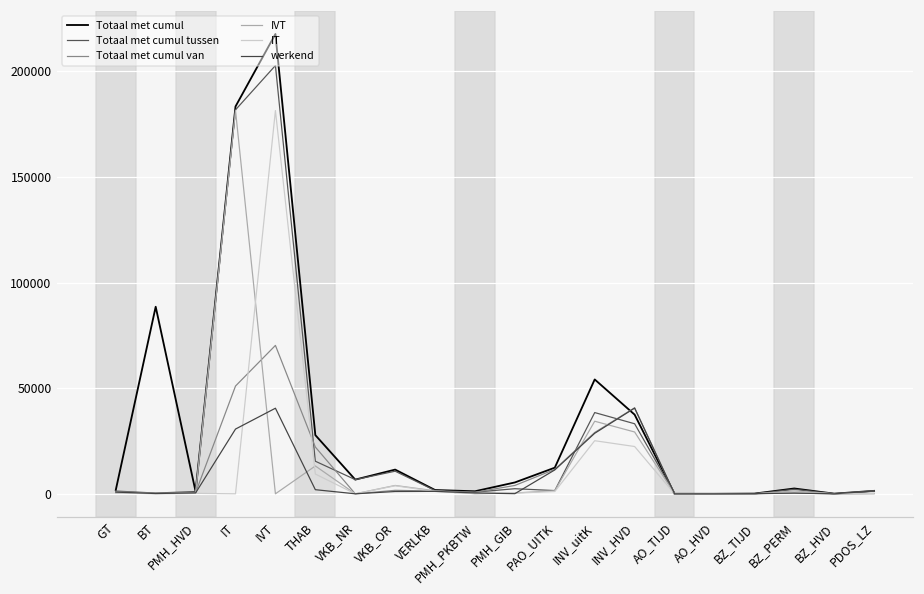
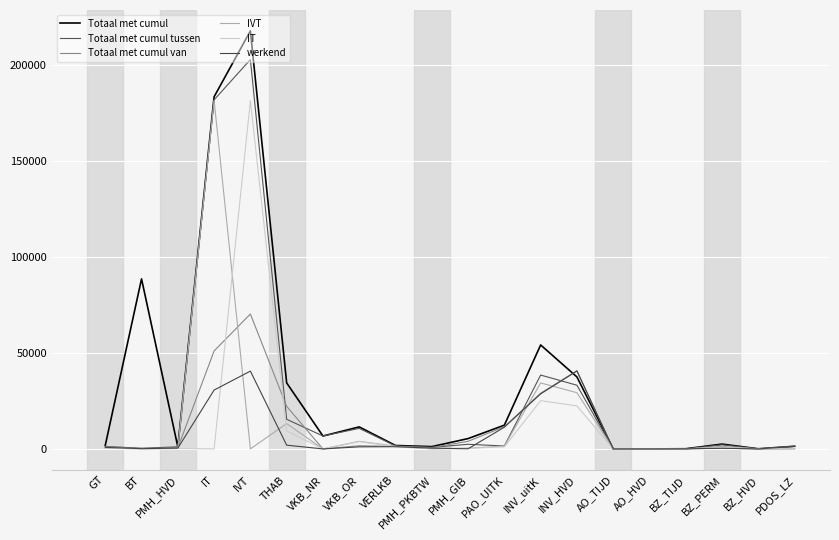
Totaal met cumul, THAB: 28000 -> 34000
